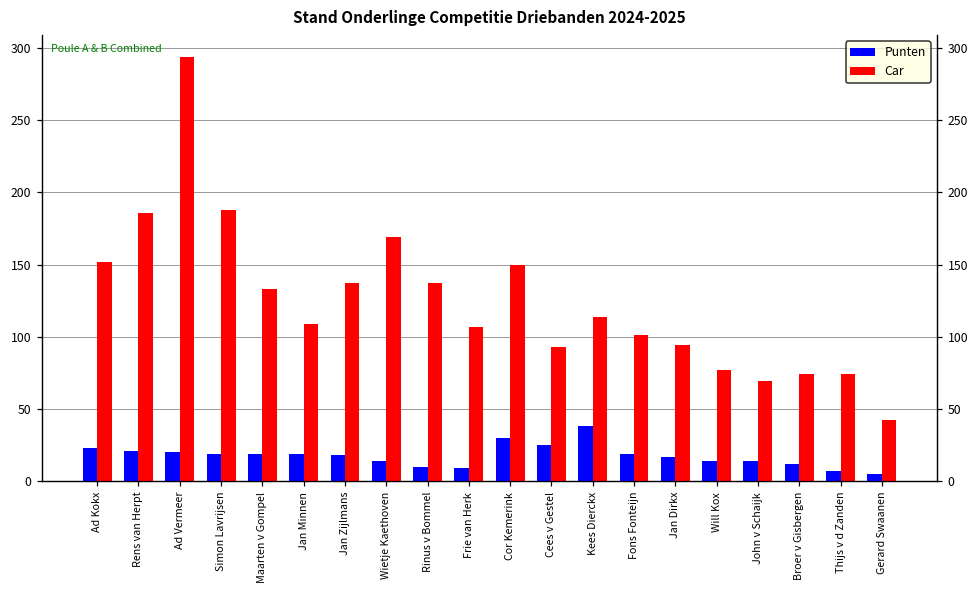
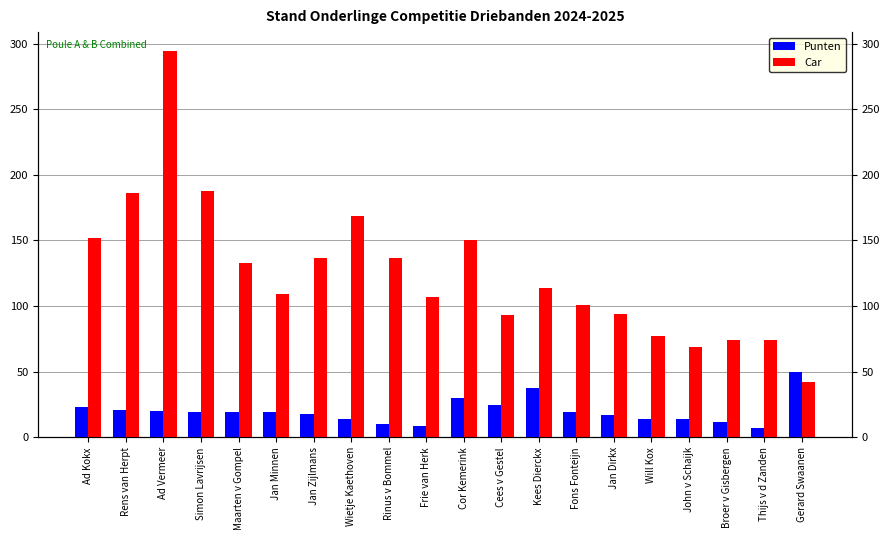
Punten, Gerard Swaanen: 5 -> 50
